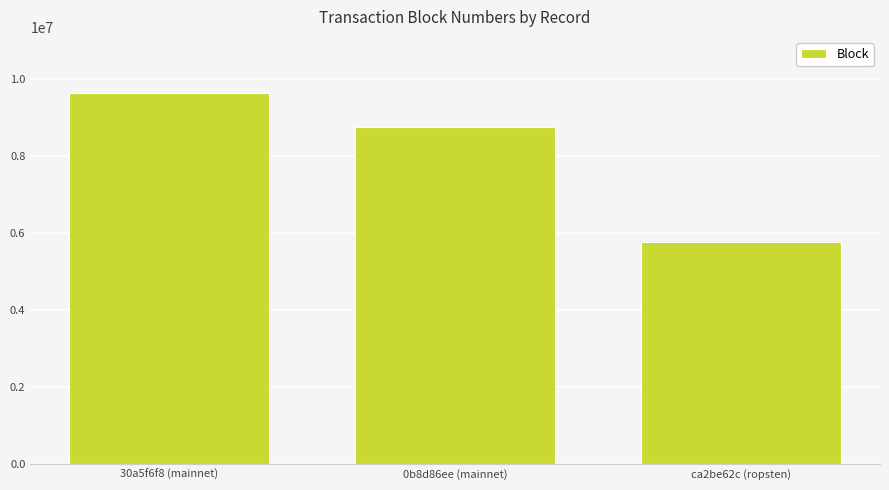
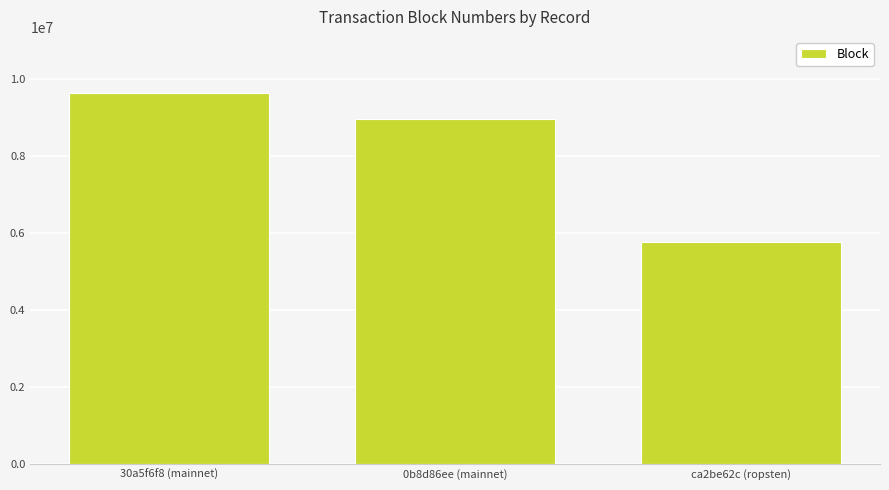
0b8d86ee (mainnet): 8700000 -> 9000000
